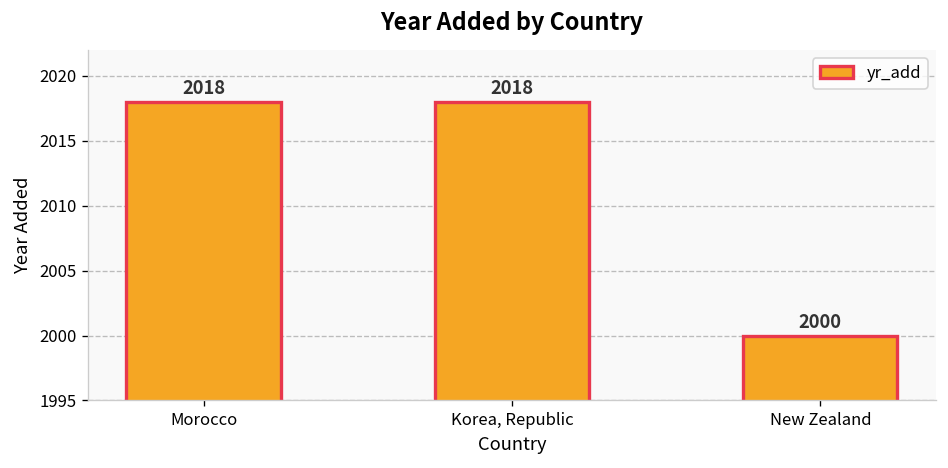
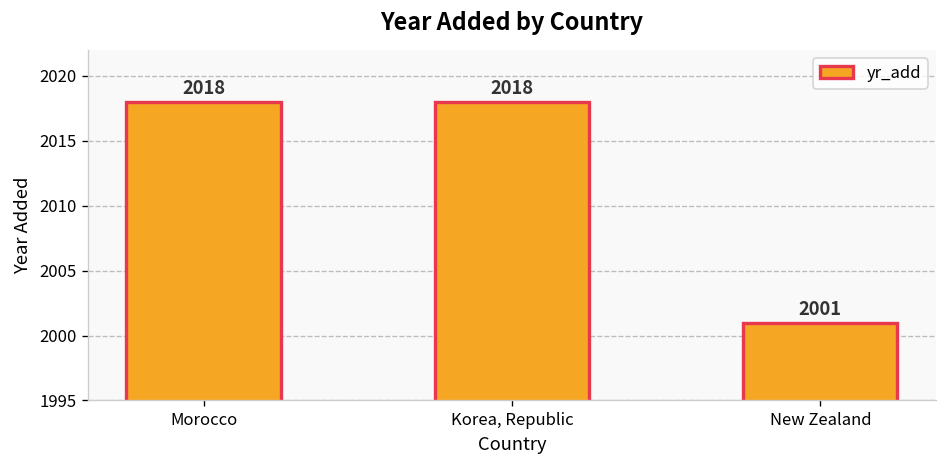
New Zealand: 2000 -> 2001
